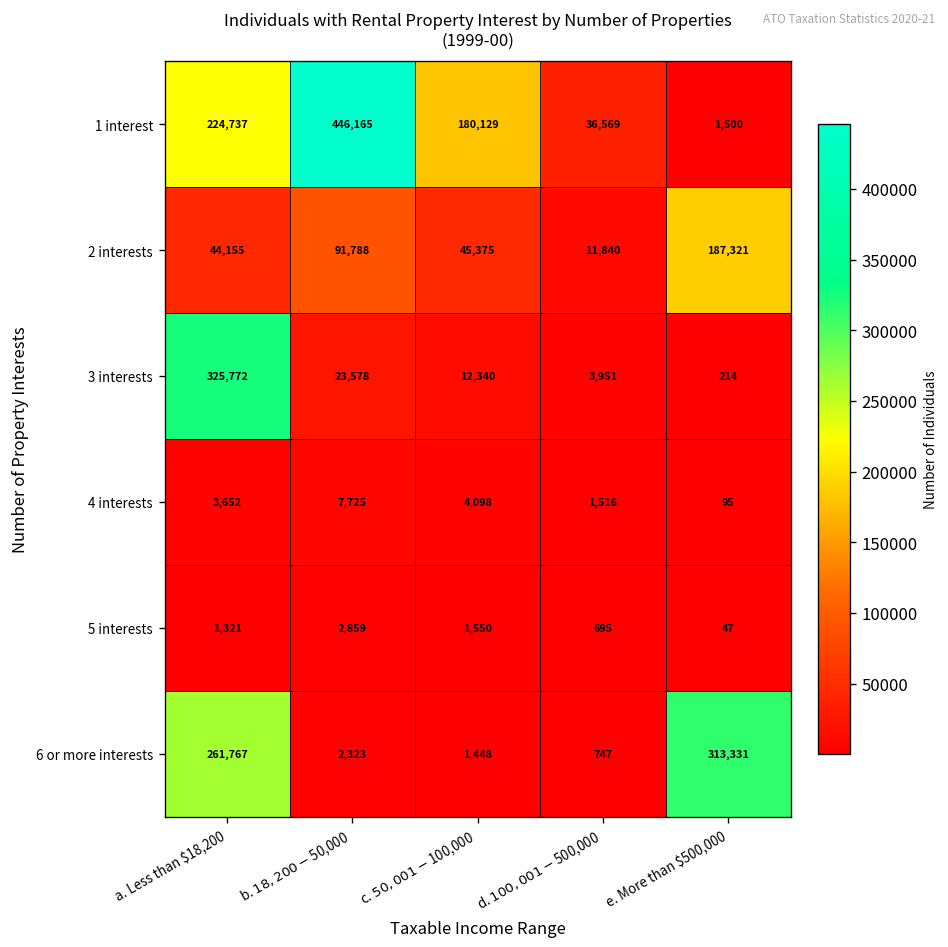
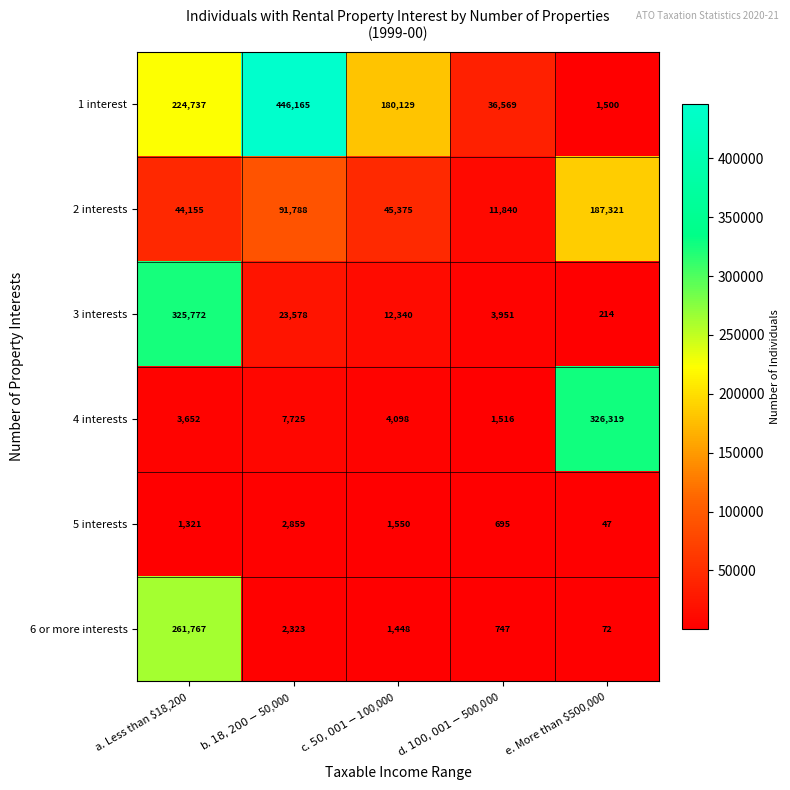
4 interests, e. More than $500,000: 95 -> 326,319
6 or more interests, e. More than $500,000: 313,331 -> 72
